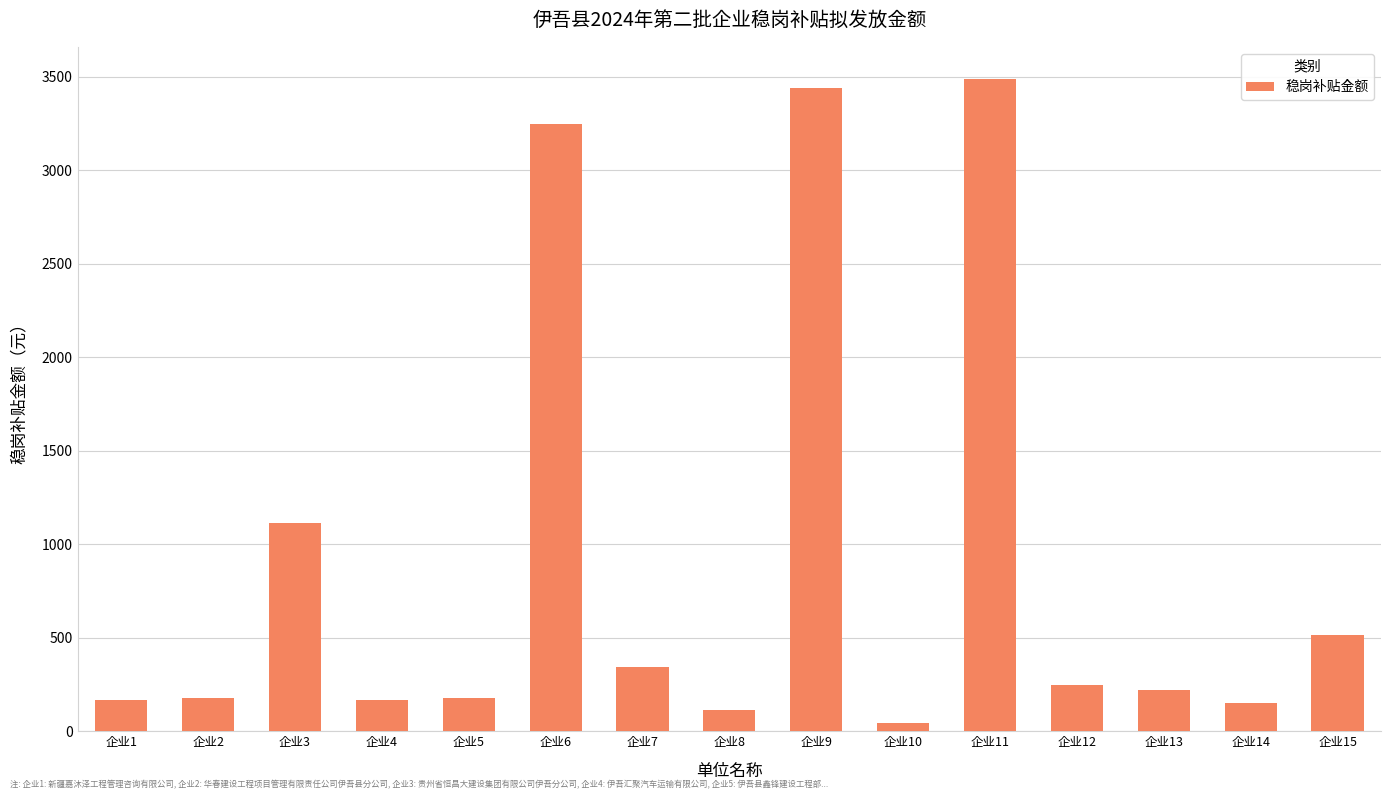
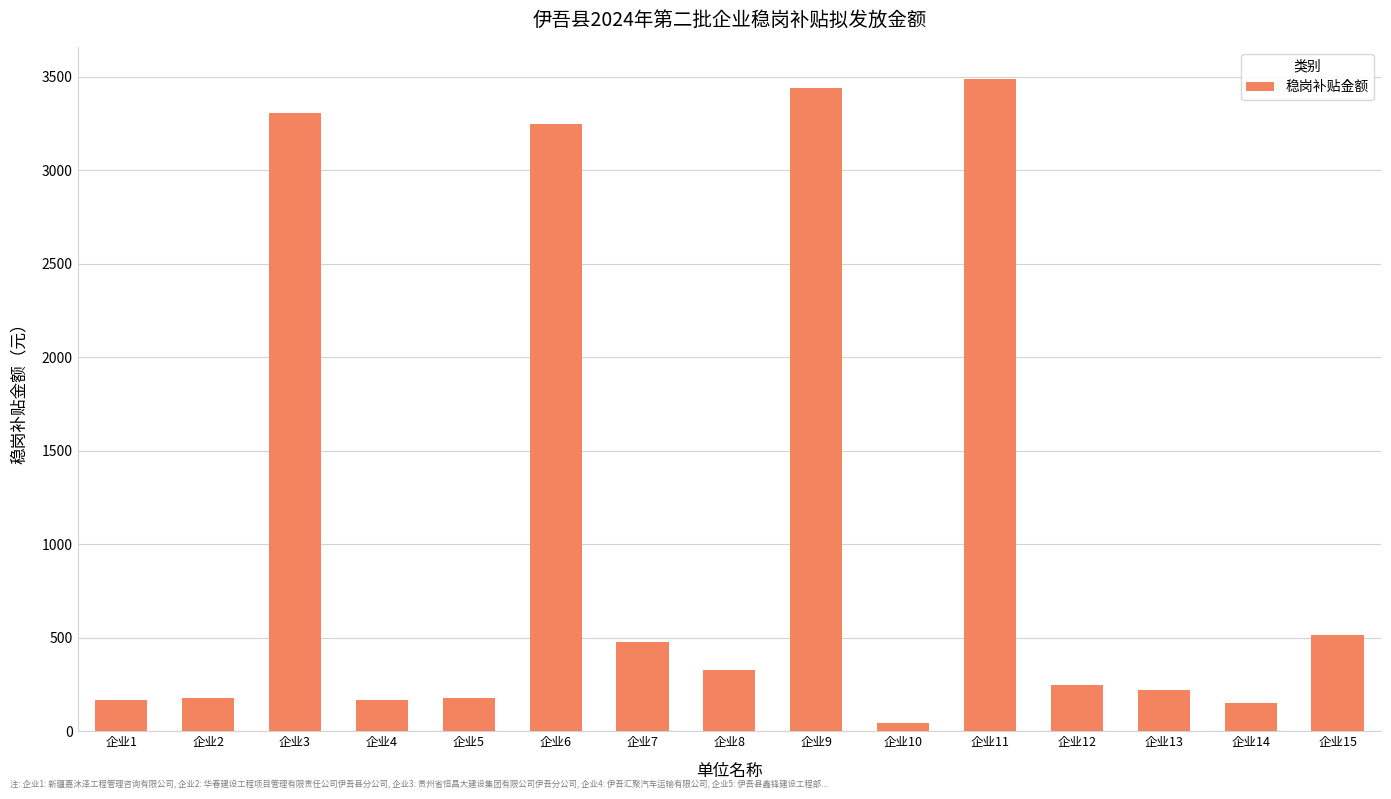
企业3: 1110 -> 3310
企业7: 340 -> 480
企业8: 120 -> 330
